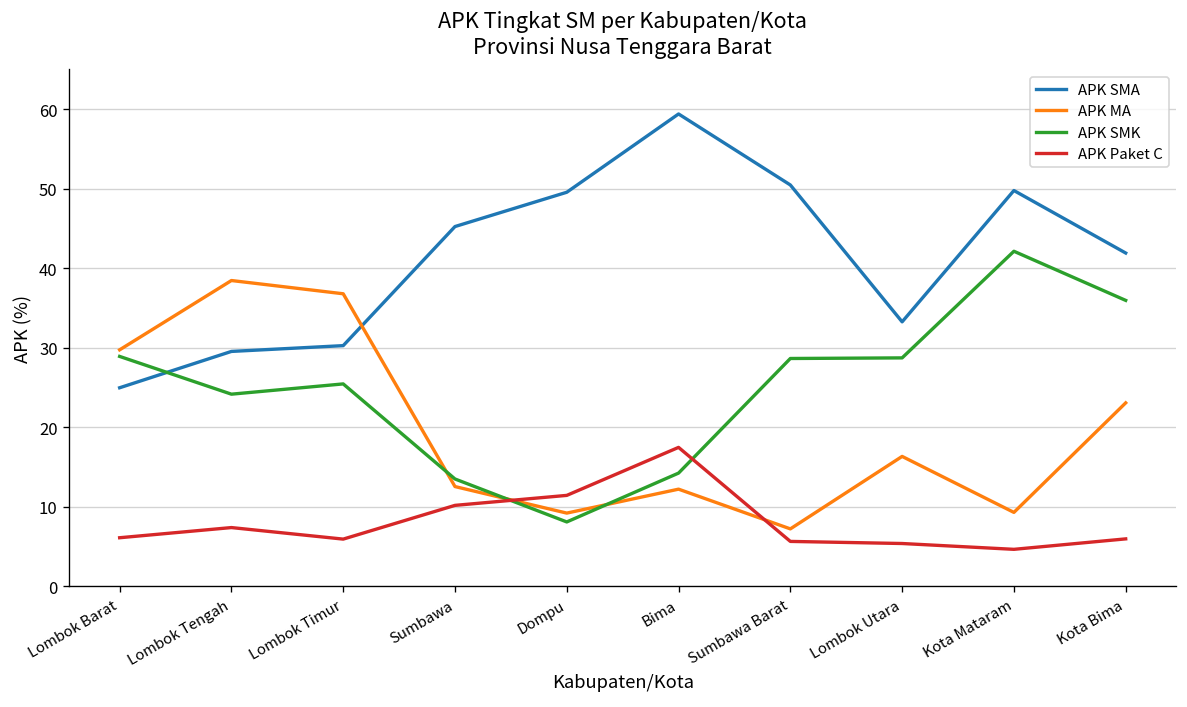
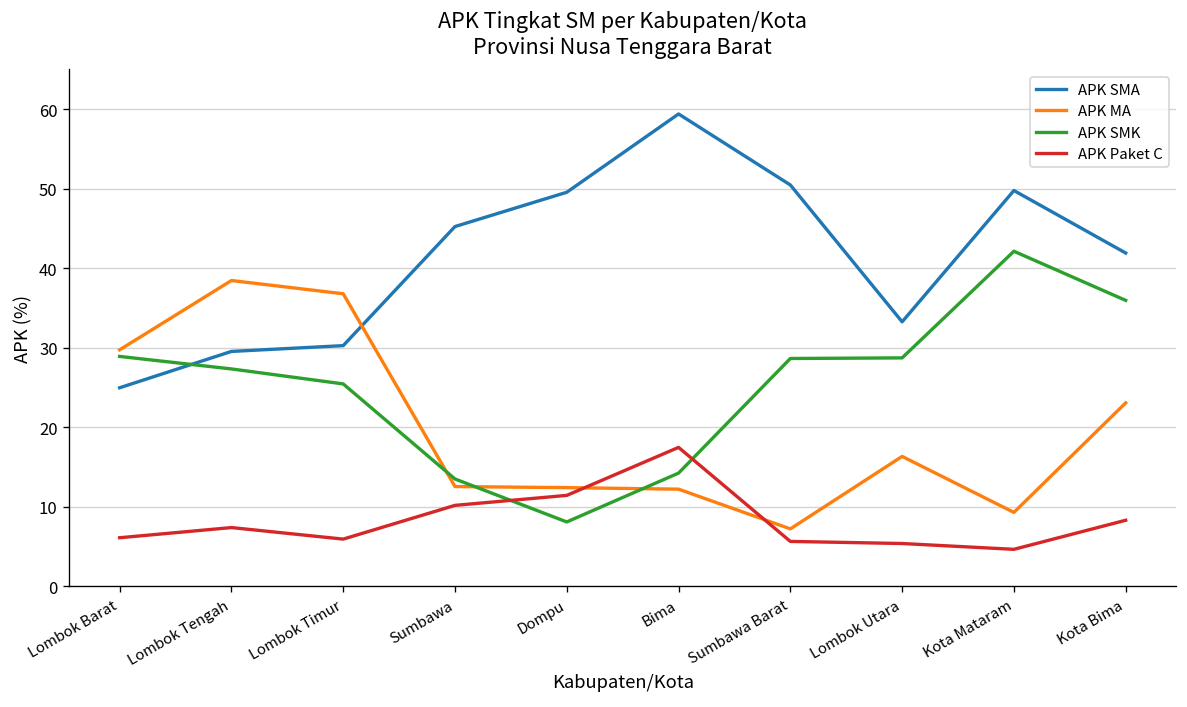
APK SMK, Lombok Tengah: 24 -> 27
APK MA, Dompu: 9 -> 12
APK Paket C, Kota Bima: 6 -> 8
